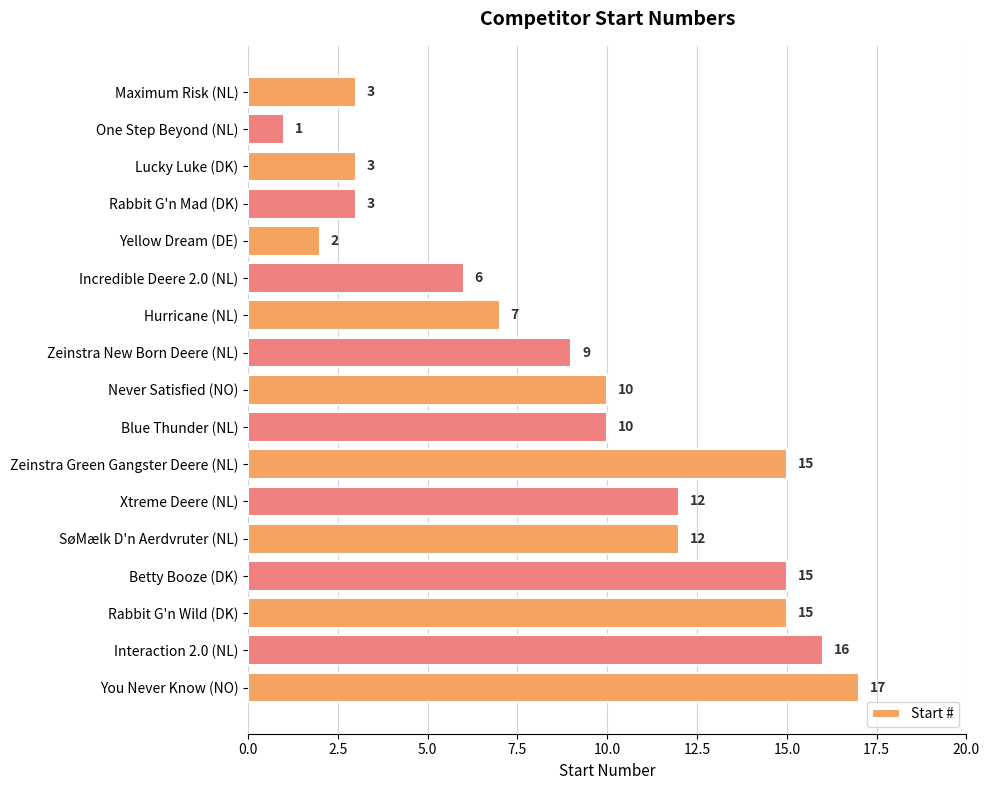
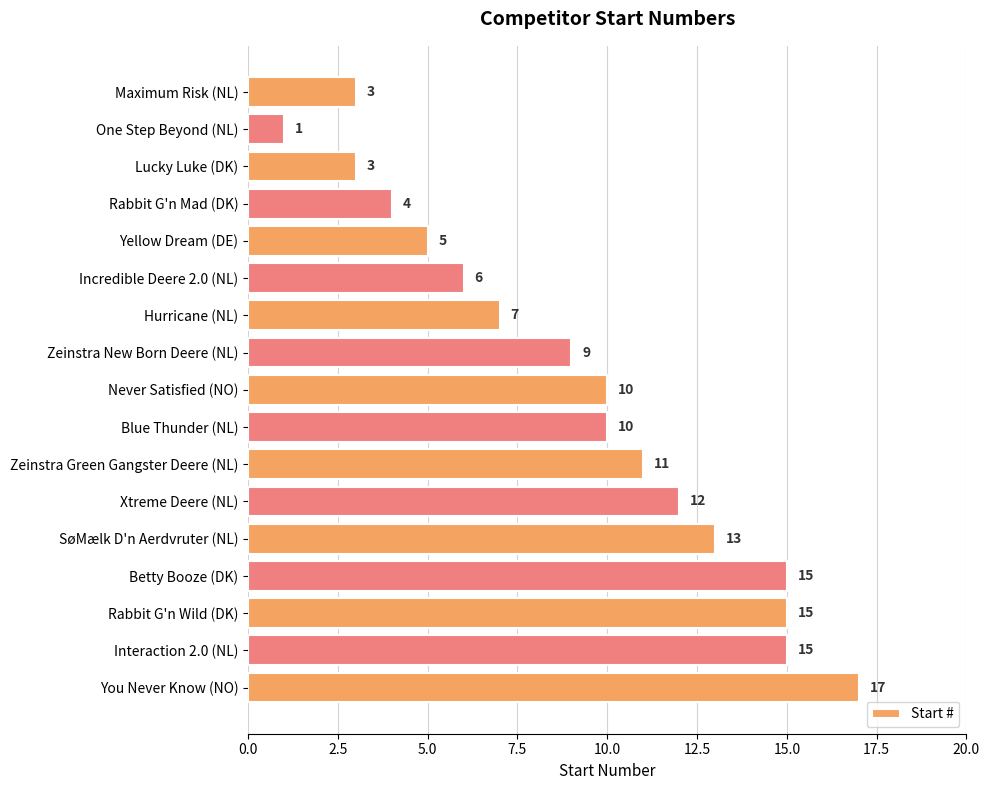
Rabbit G'n Mad (DK): 3 -> 4
Yellow Dream (DE): 2 -> 5
Zeinstra Green Gangster Deere (NL): 15 -> 11
SøMælk D'n Aerdvruter (NL): 12 -> 13
Interaction 2.0 (NL): 16 -> 15
